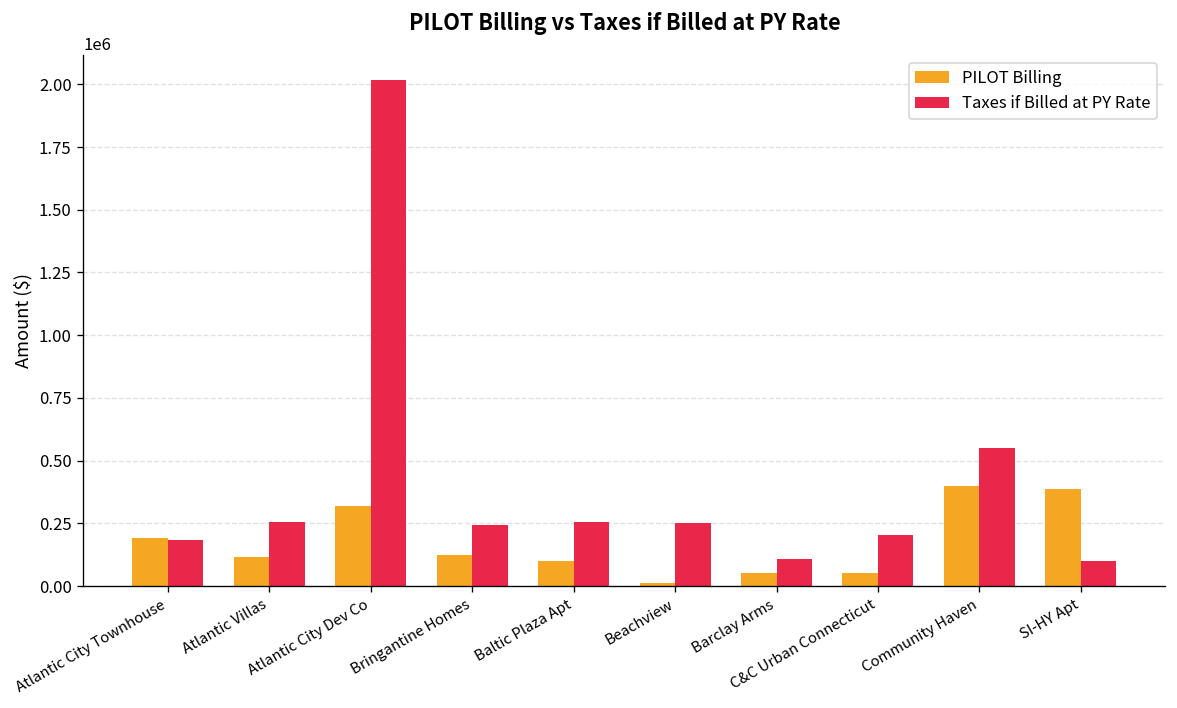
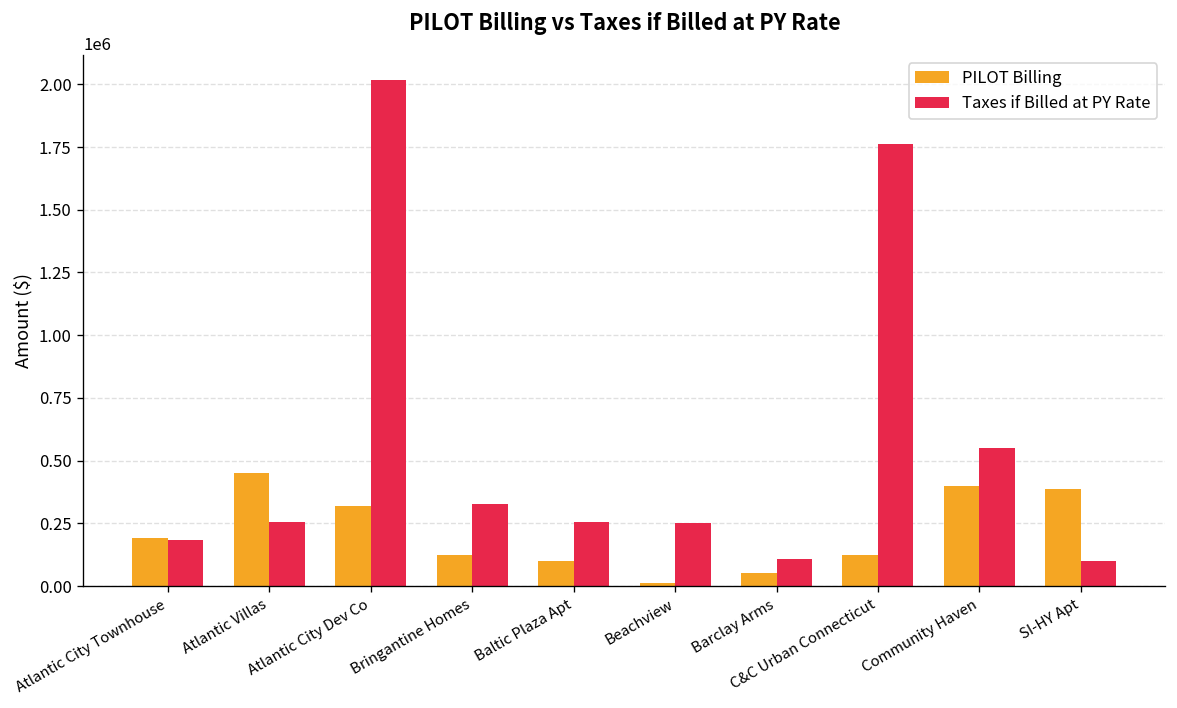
PILOT Billing, Atlantic Villas: 120000 -> 450000
Taxes if Billed at PY Rate, Bringantine Homes: 240000 -> 330000
PILOT Billing, C&C Urban Connecticut: 50000 -> 120000
Taxes if Billed at PY Rate, C&C Urban Connecticut: 200000 -> 1760000
